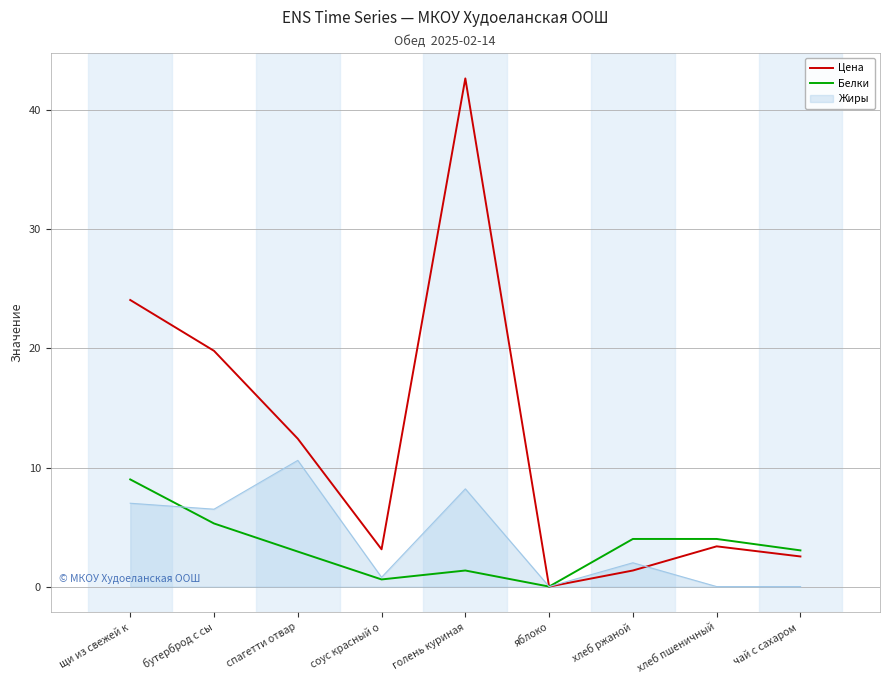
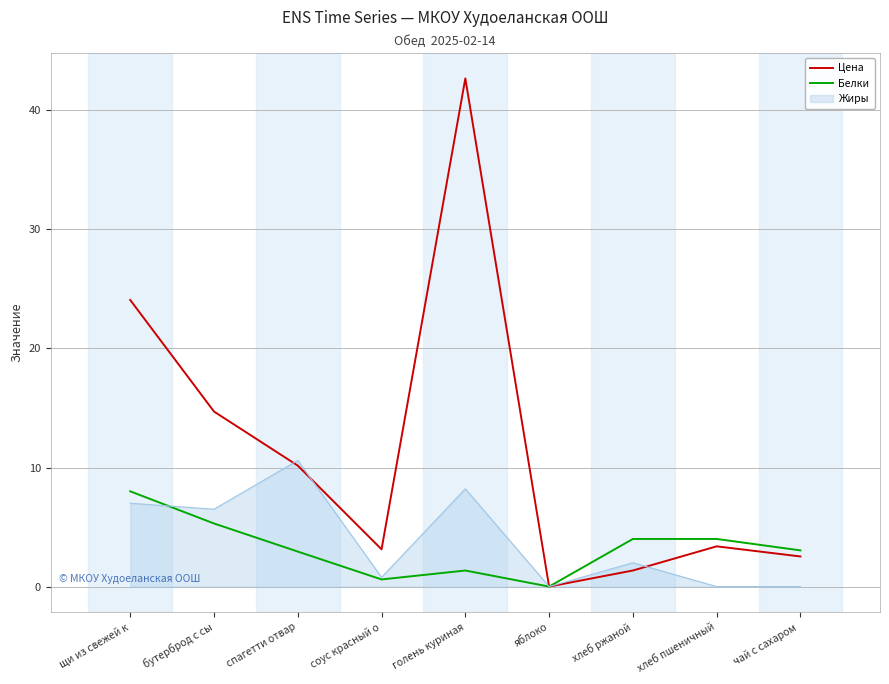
Белки, щи из свежей к: 9 -> 8
Цена, бутерброд с сы: 19.8 -> 14.7
Цена, спагетти отвар: 12.4 -> 10.2
